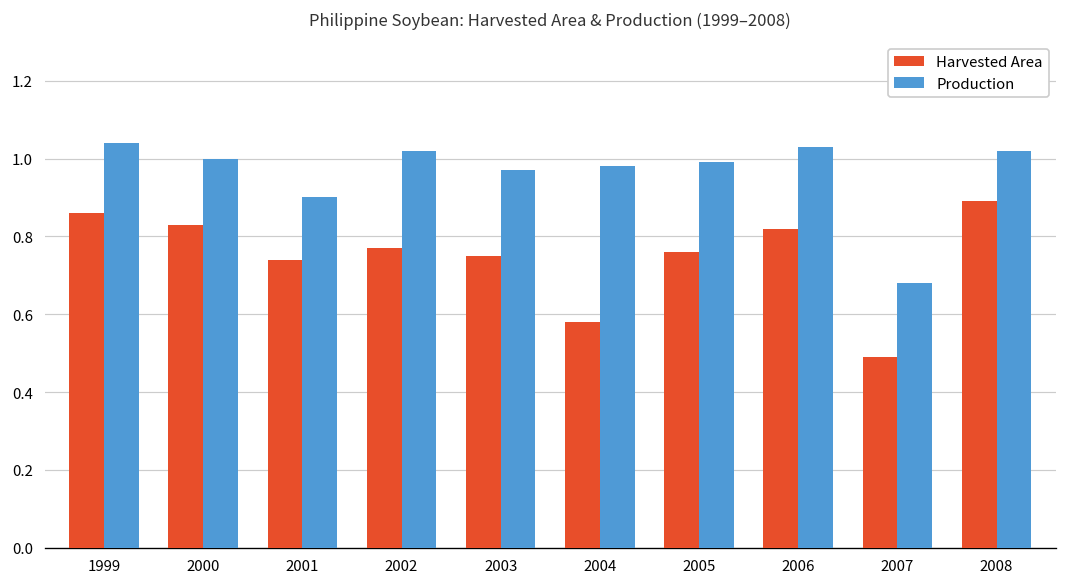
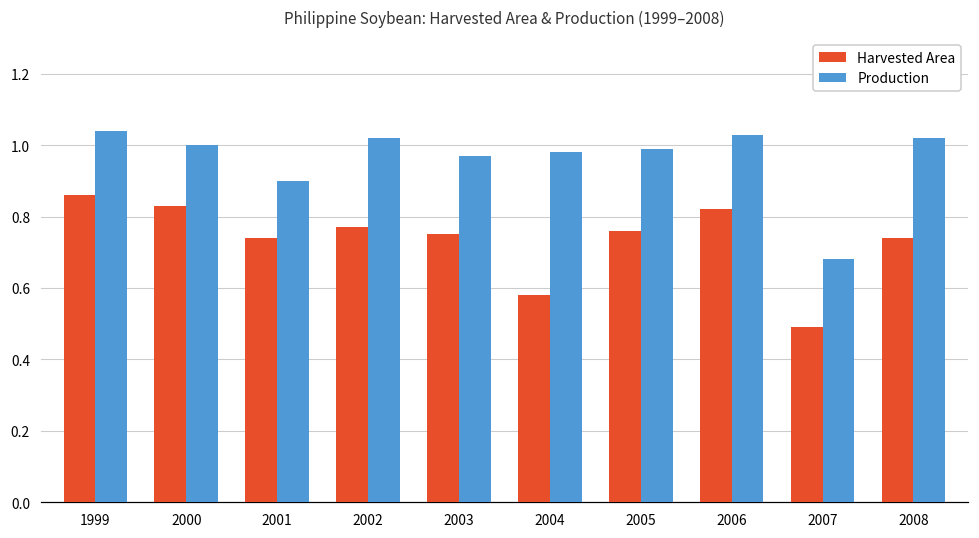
Harvested Area, 2008: 0.89 -> 0.74
